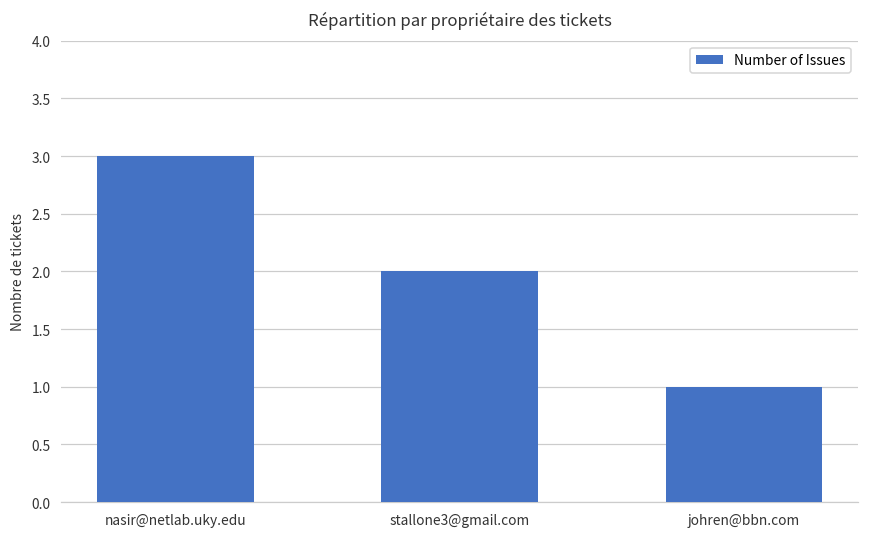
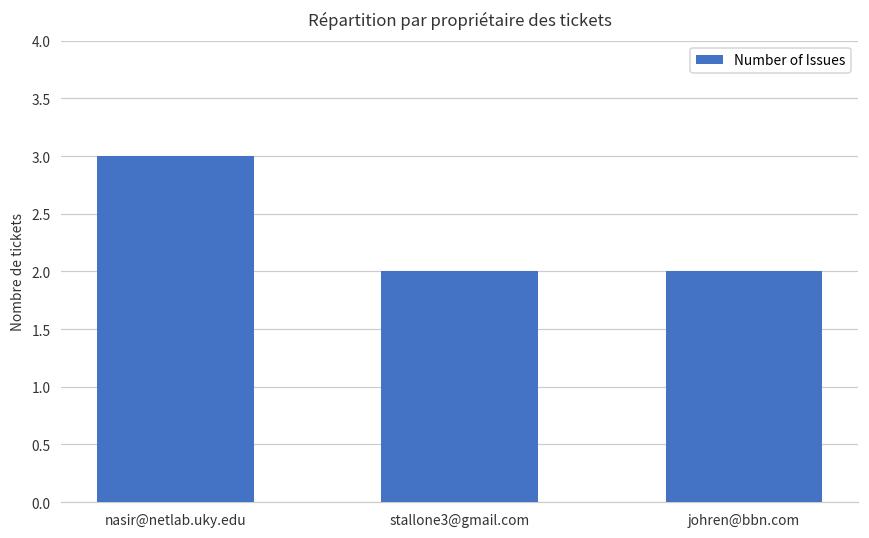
johren@bbn.com: 1 -> 2
